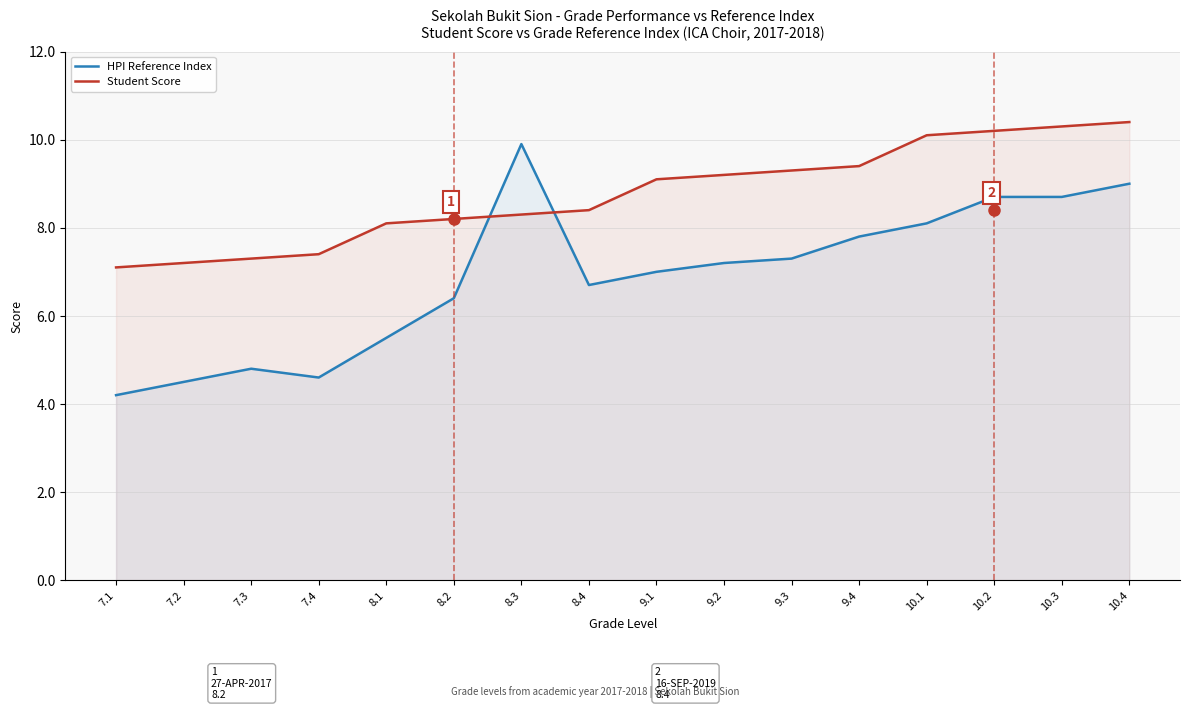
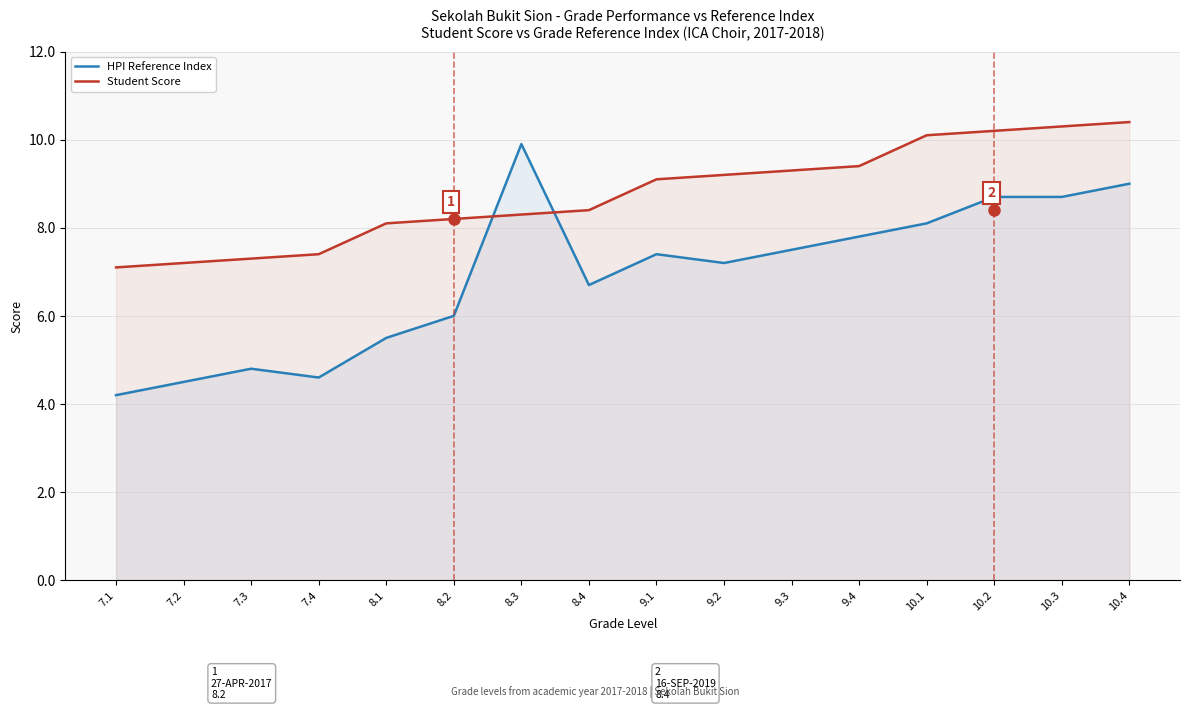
HPI Reference Index, 8.2: 6.4 -> 6.0
HPI Reference Index, 9.1: 7.0 -> 7.4
HPI Reference Index, 9.3: 7.3 -> 7.5
